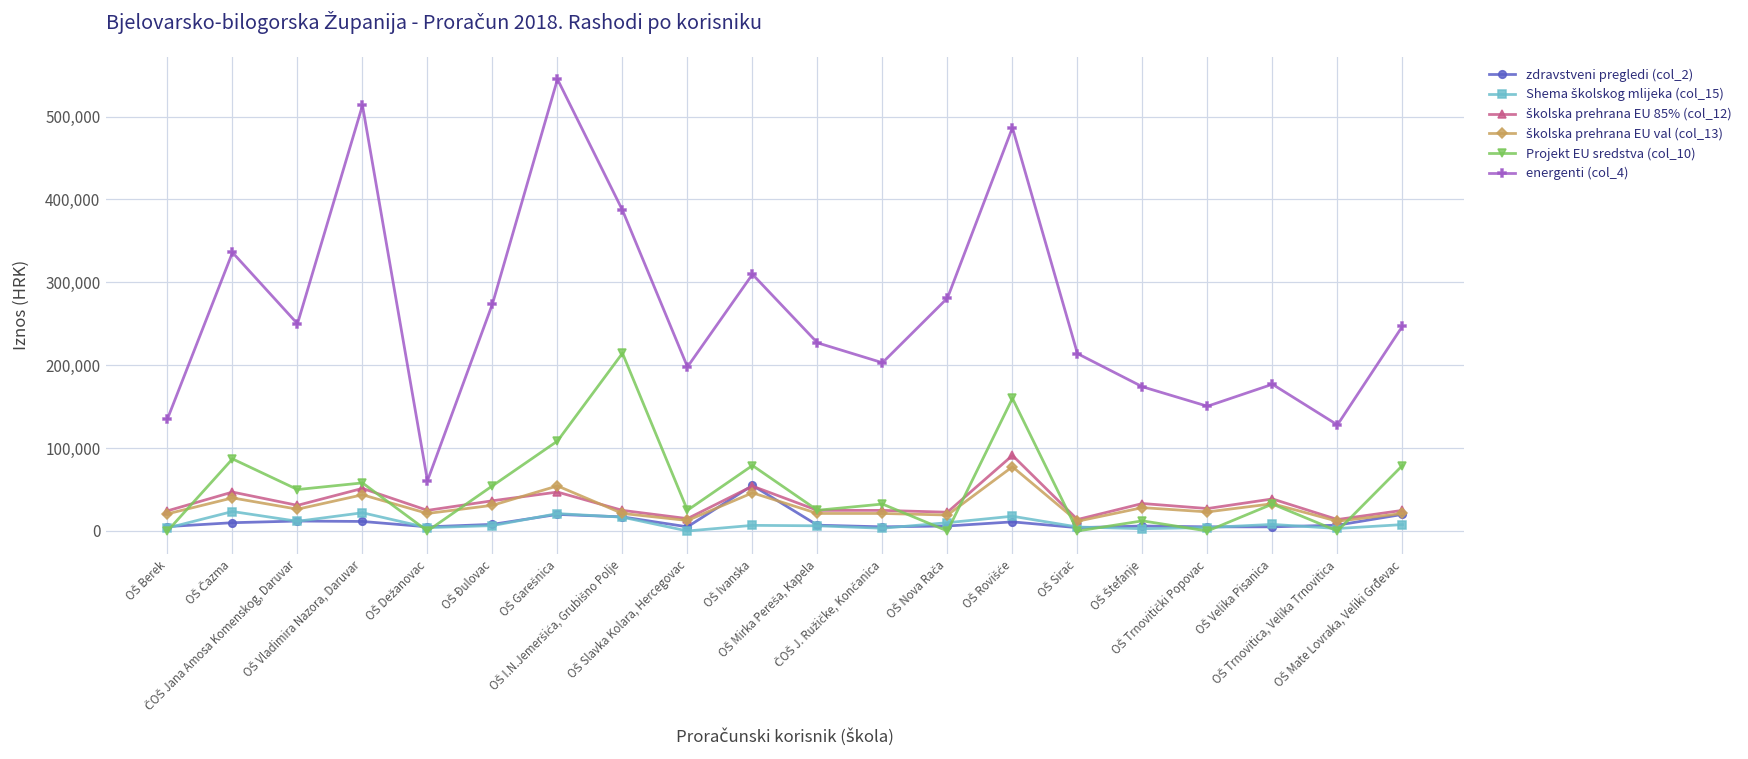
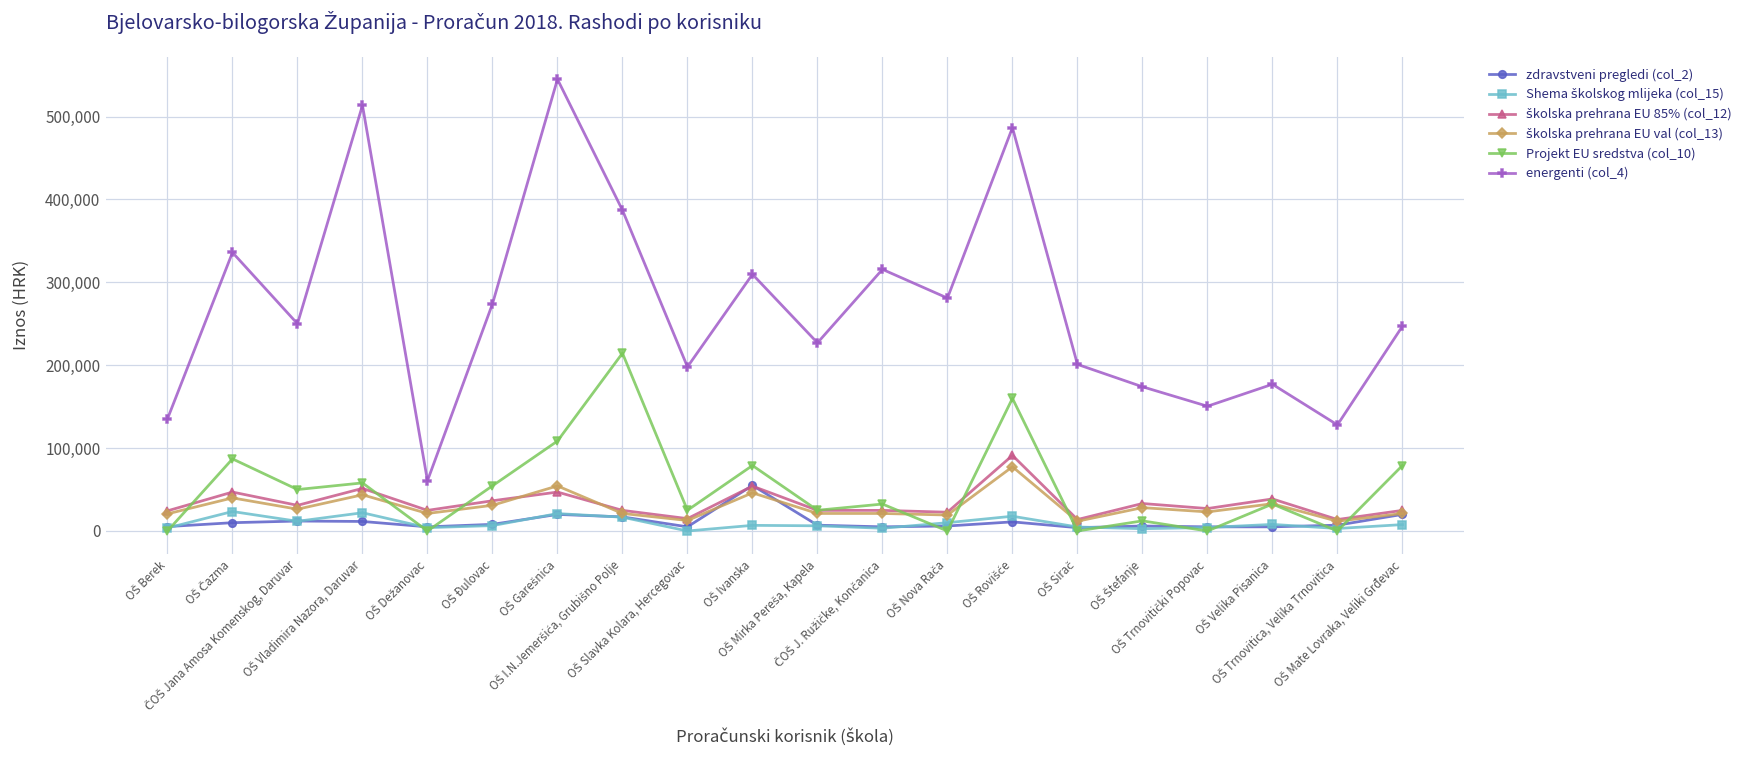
energenti (col_4), ČOŠ J. Ružičke, Končanica: 200,000 -> 320,000
energenti (col_4), OŠ Sirač: 210,000 -> 200,000
